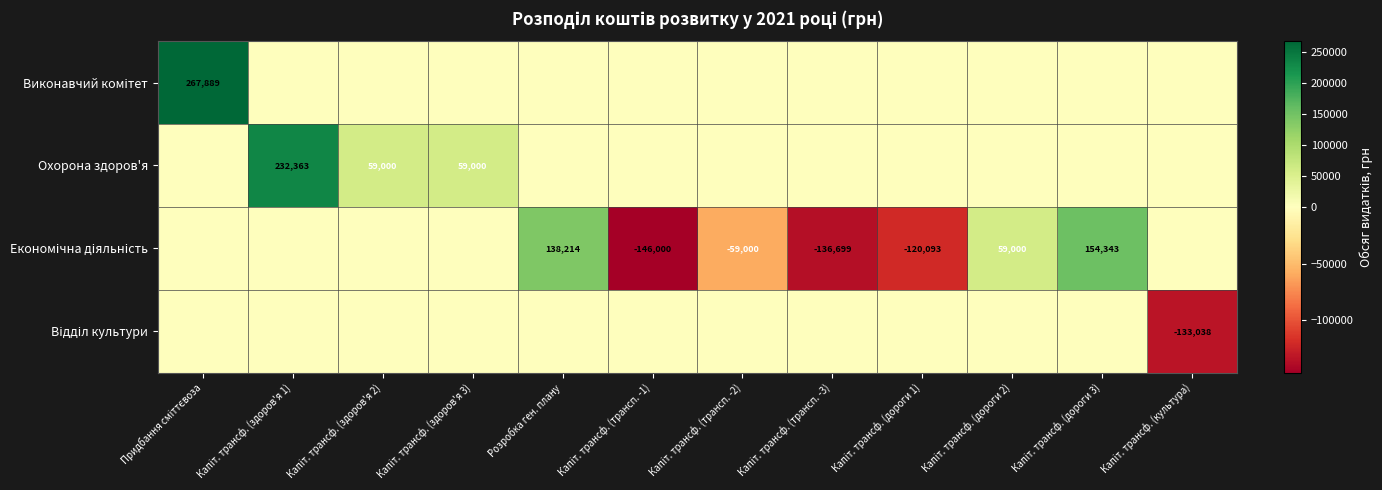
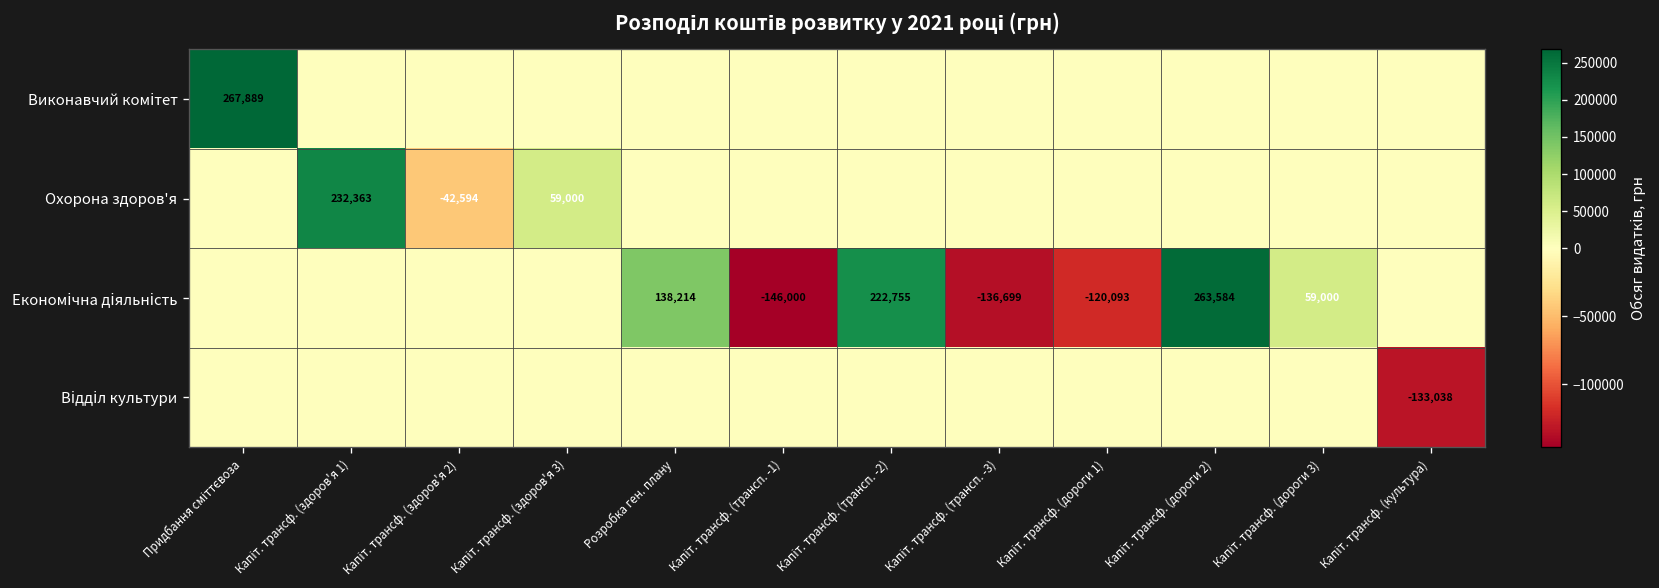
Охорона здоров'я, Капіт. трансф. (здоров'я 2): 59,000 -> -42,594
Економічна діяльність, Капіт. трансф. (трансп. -2): -59,000 -> 222,755
Економічна діяльність, Капіт. трансф. (дороги 2): 59,000 -> 263,584
Економічна діяльність, Капіт. трансф. (дороги 3): 154,343 -> 59,000
